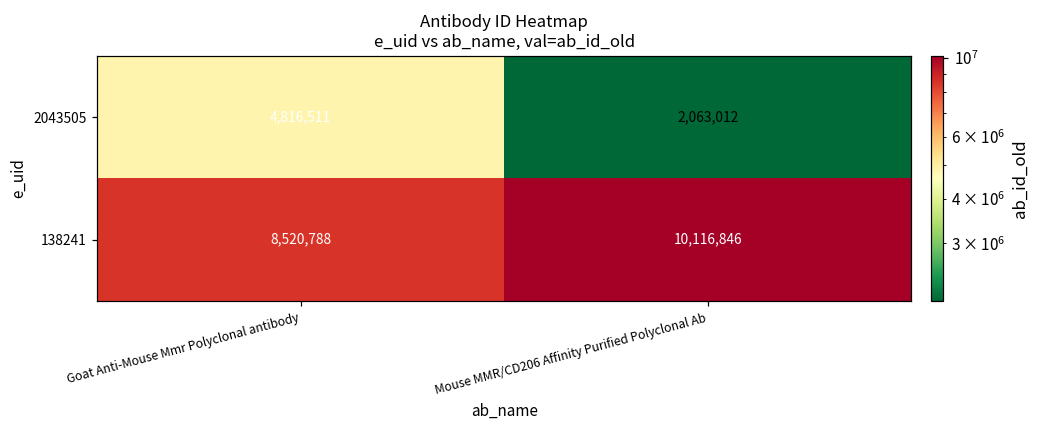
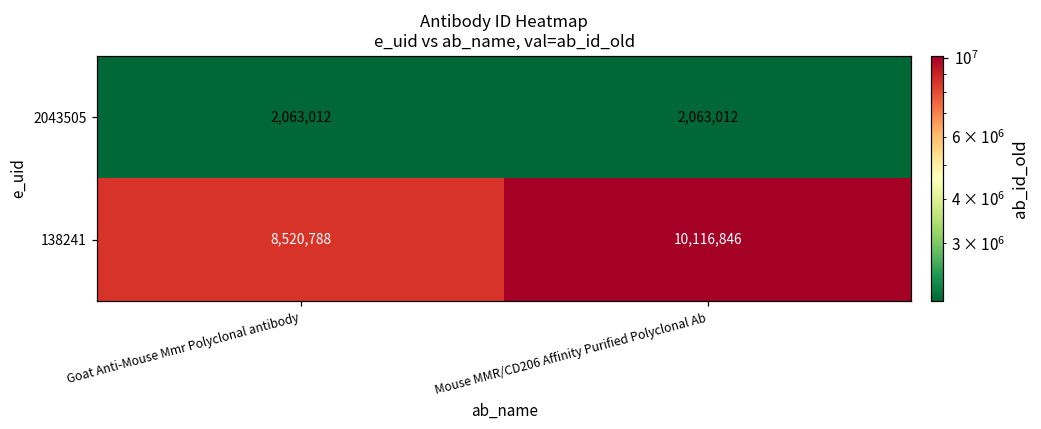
2043505, Goat Anti-Mouse Mmr Polyclonal antibody: 4,816,511 -> 2,063,012
